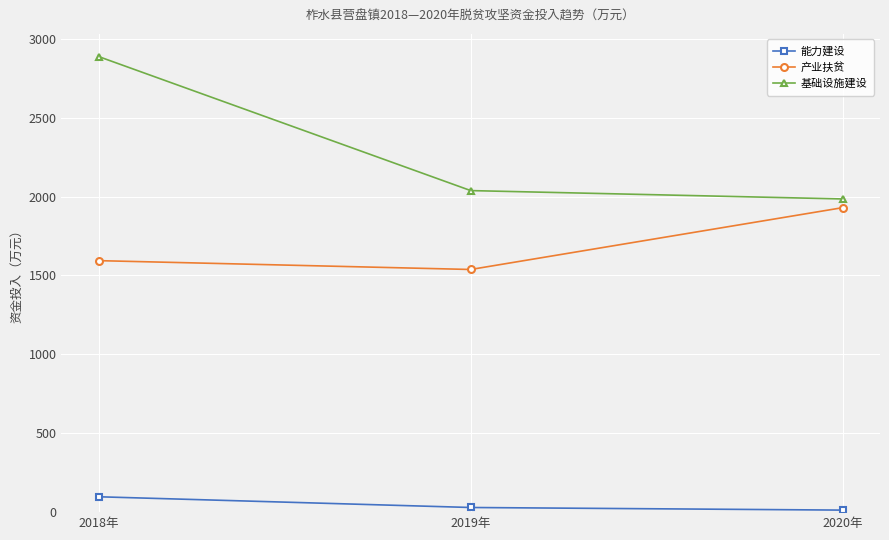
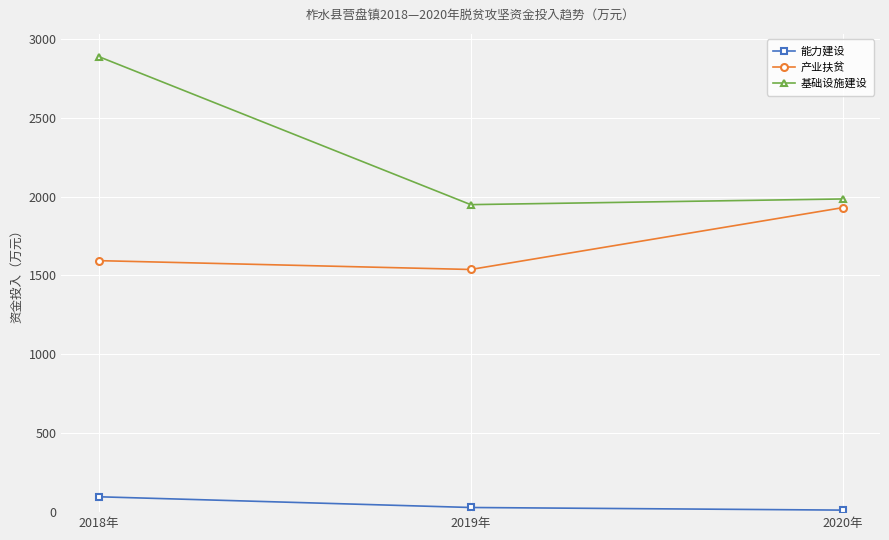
基础设施建设, 2019年: 2040 -> 1950
